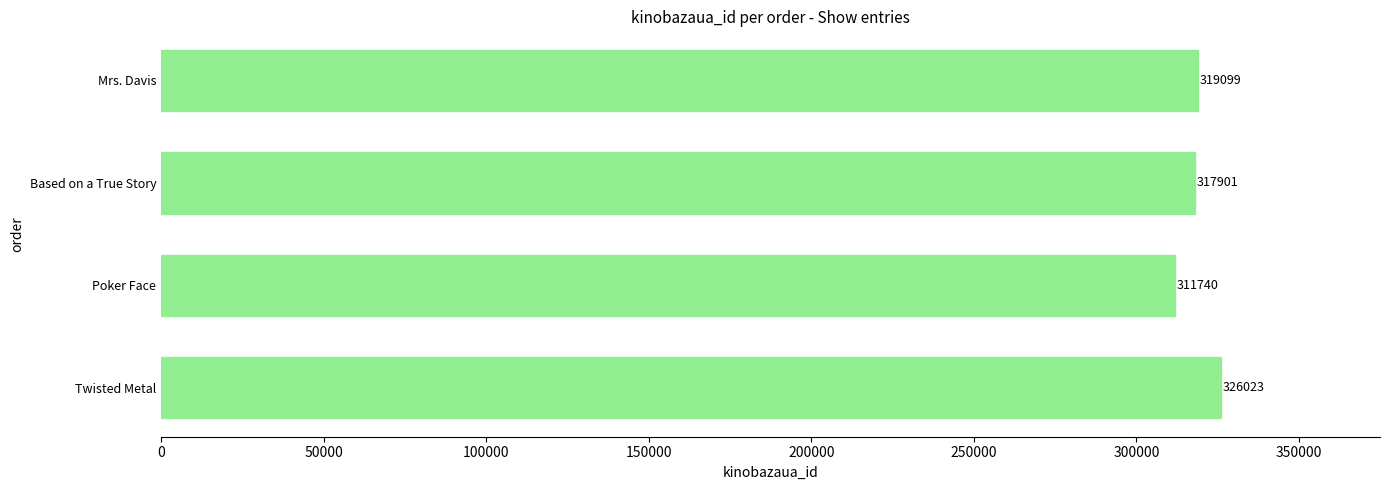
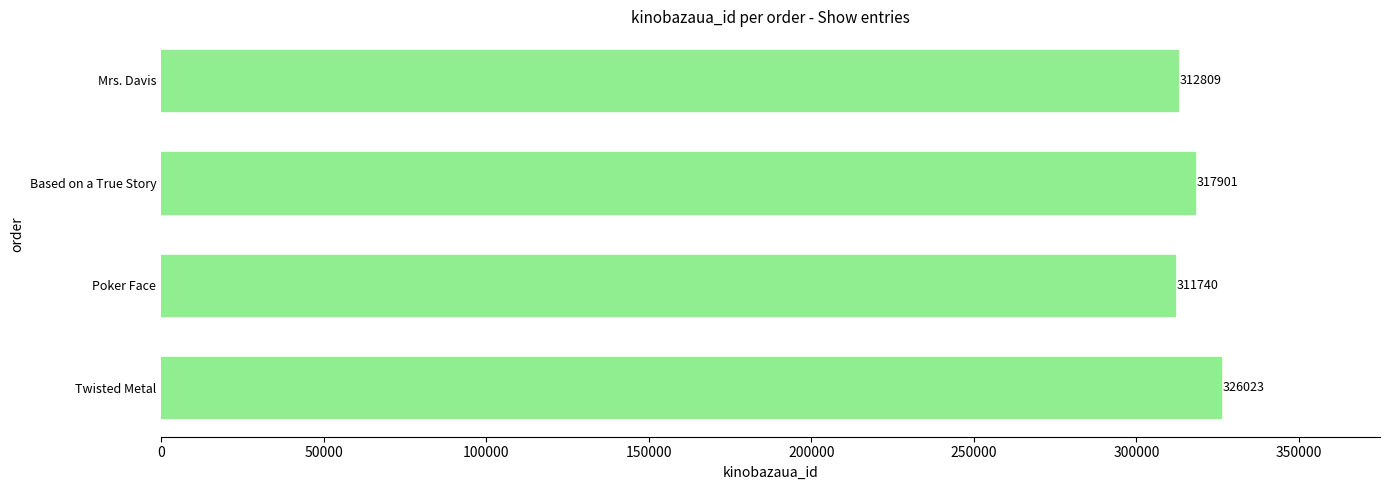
Mrs. Davis: 319099 -> 312809
